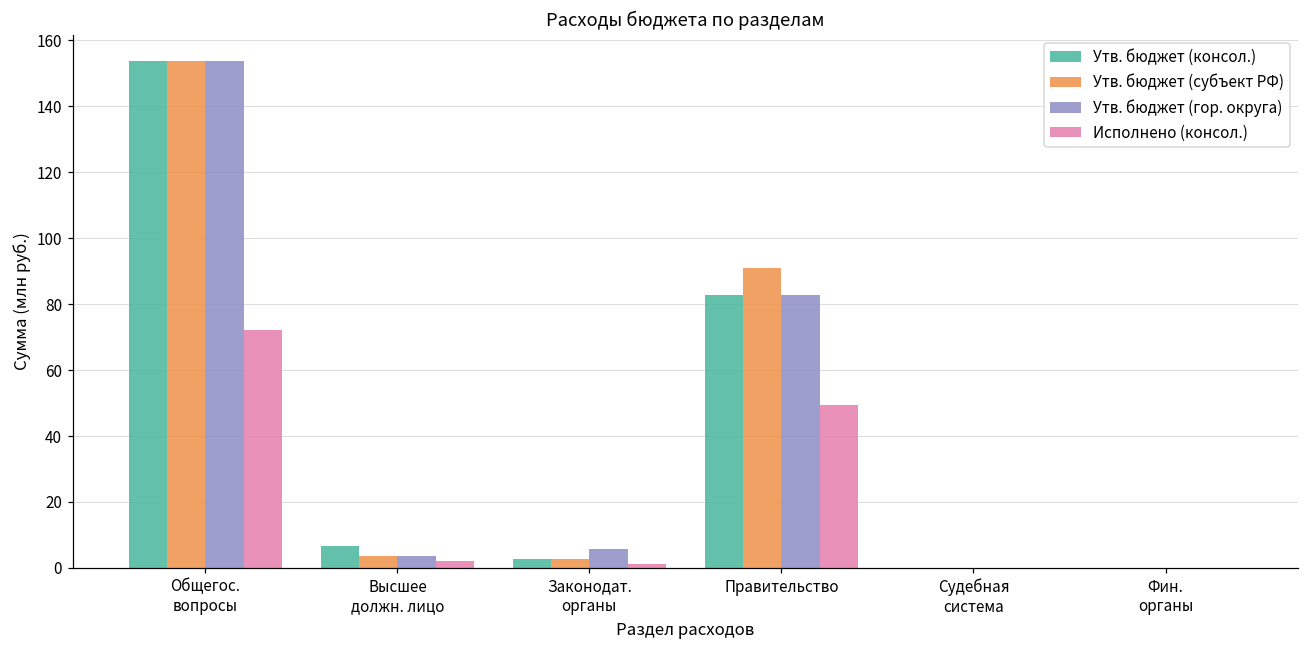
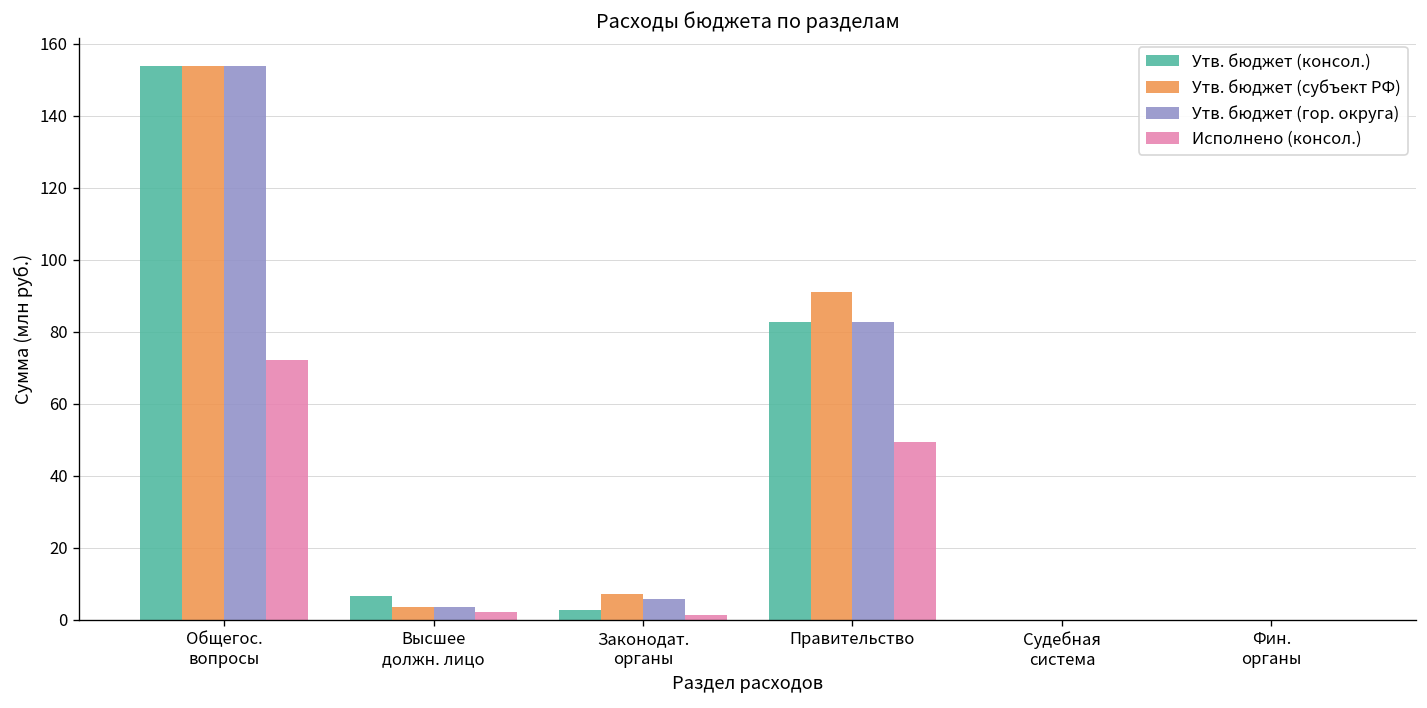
Утв. бюджет (субъект РФ), Законодат. органы: 3 -> 7
